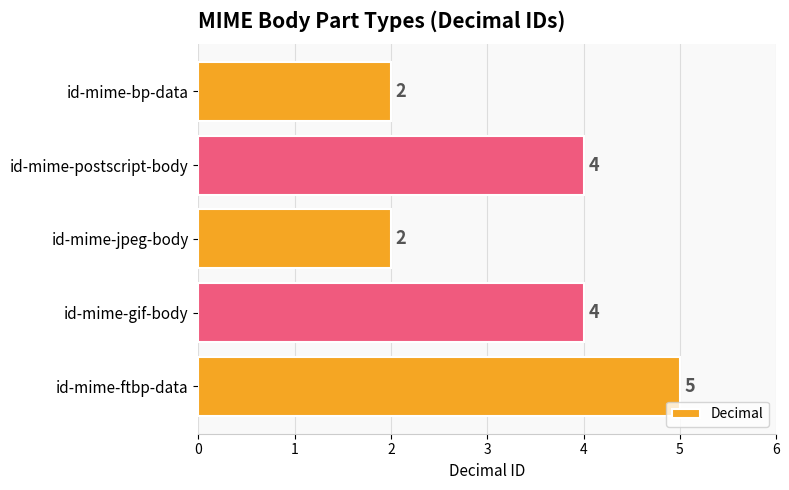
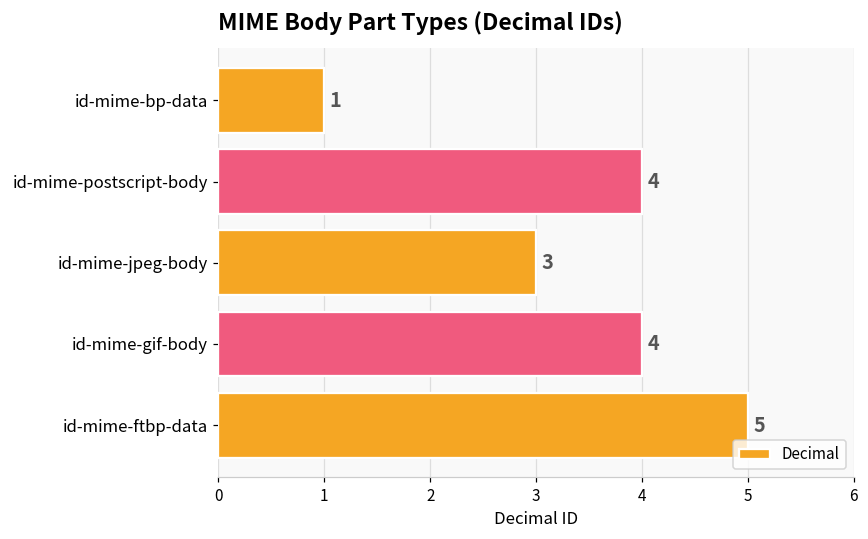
id-mime-bp-data: 2 -> 1
id-mime-jpeg-body: 2 -> 3
